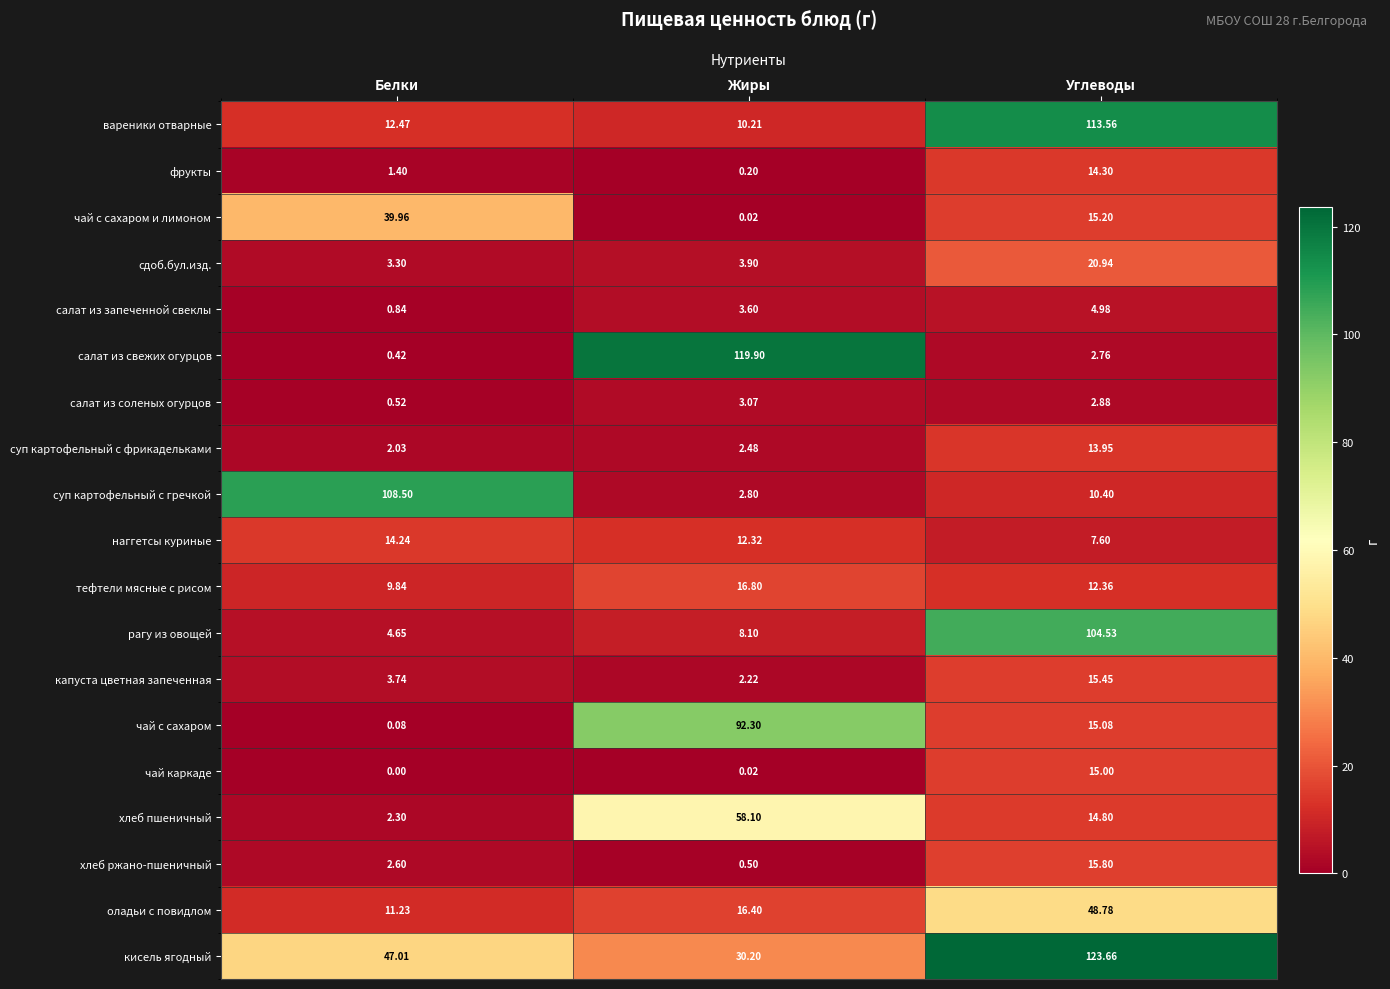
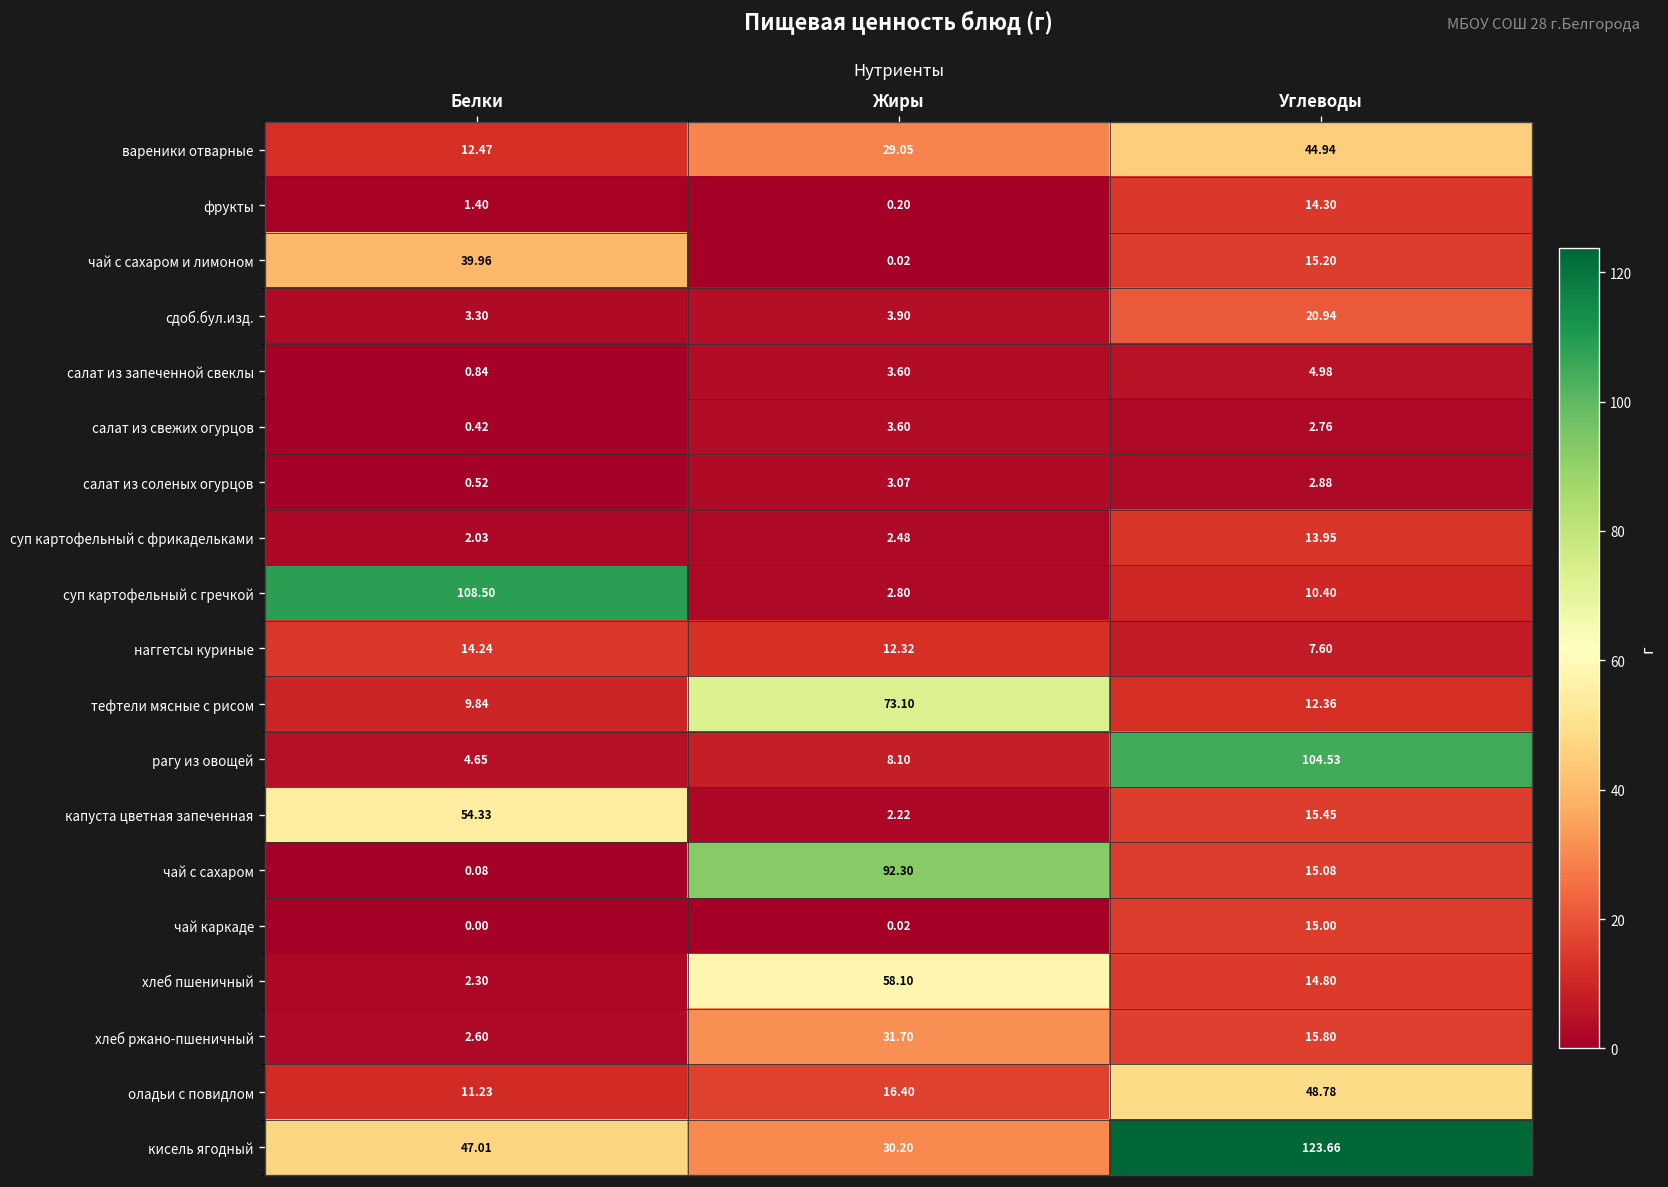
вареники отварные, Жиры: 10.21 -> 29.05
вареники отварные, Углеводы: 113.56 -> 44.94
салат из свежих огурцов, Жиры: 119.90 -> 3.60
тефтели мясные с рисом, Жиры: 16.80 -> 73.10
капуста цветная запеченная, Белки: 3.74 -> 54.33
хлеб ржано-пшеничный, Жиры: 0.50 -> 31.70
